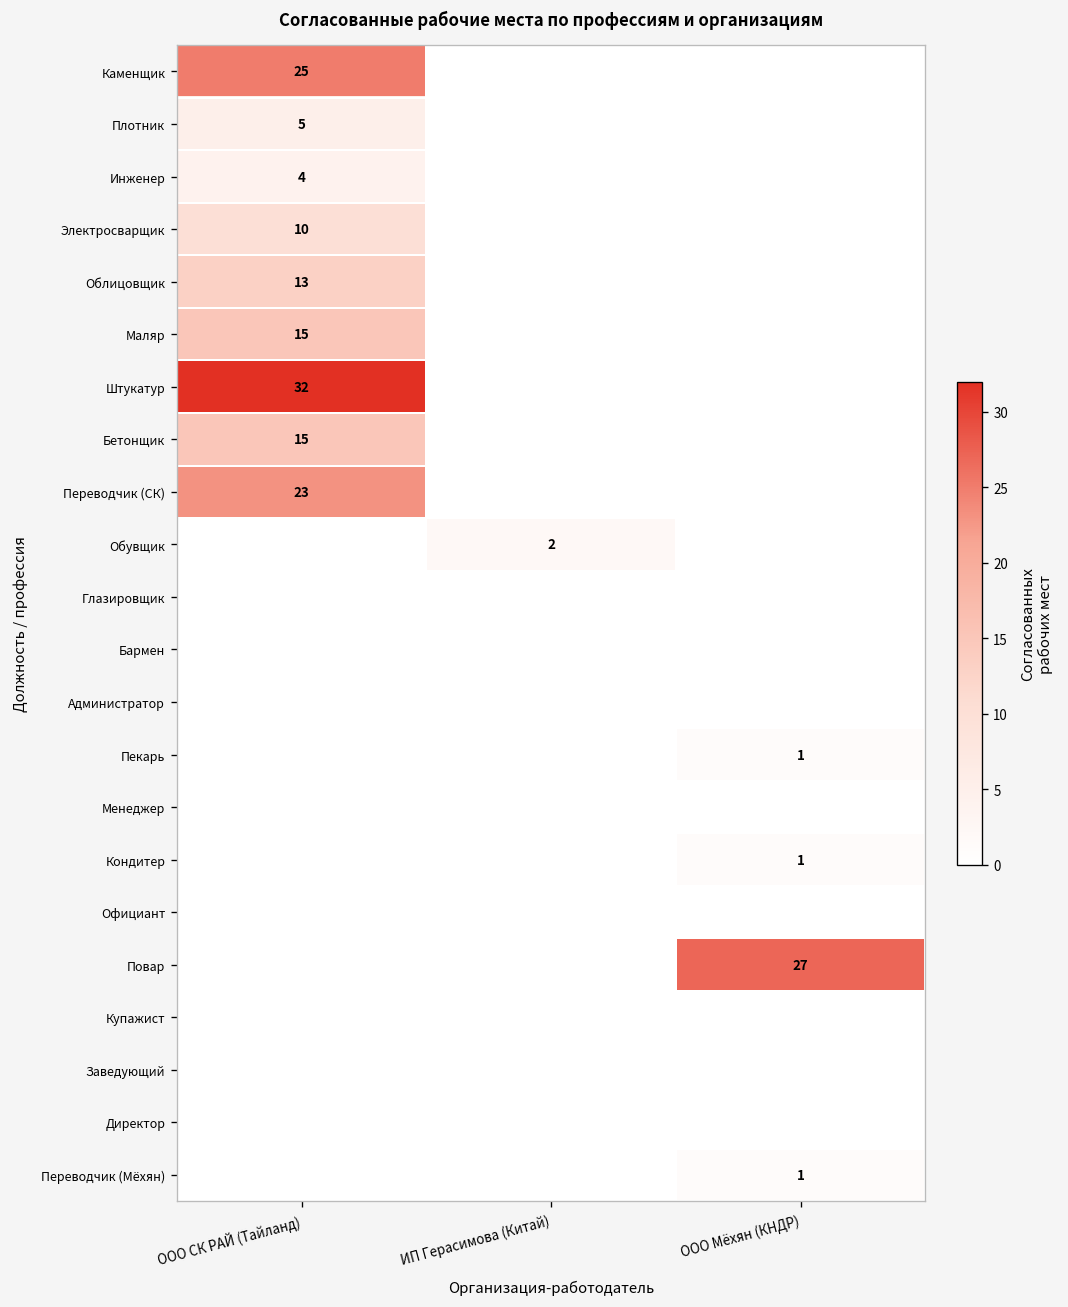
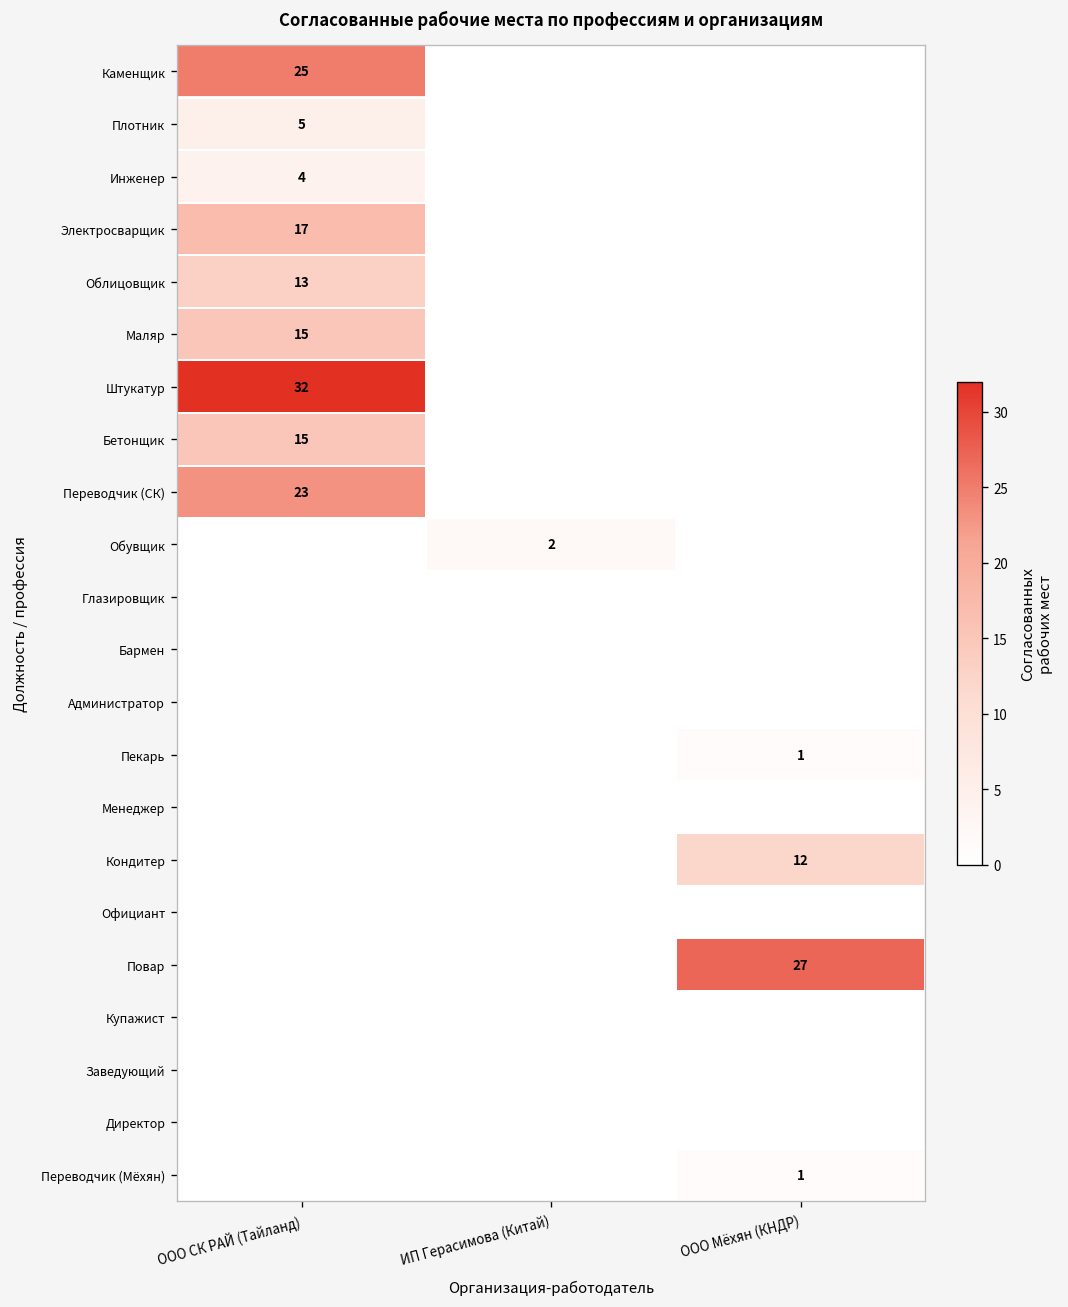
Электросварщик, ООО СК РАЙ (Тайланд): 10 -> 17
Кондитер, ООО Мёхян (КНДР): 1 -> 12
